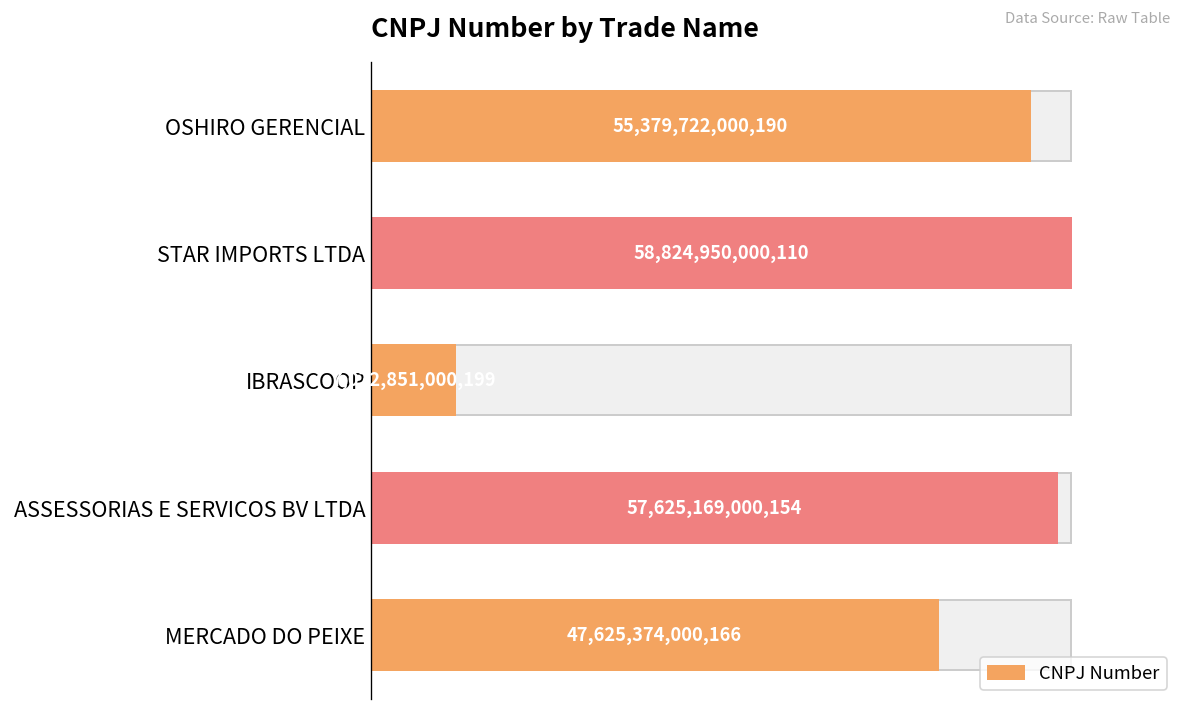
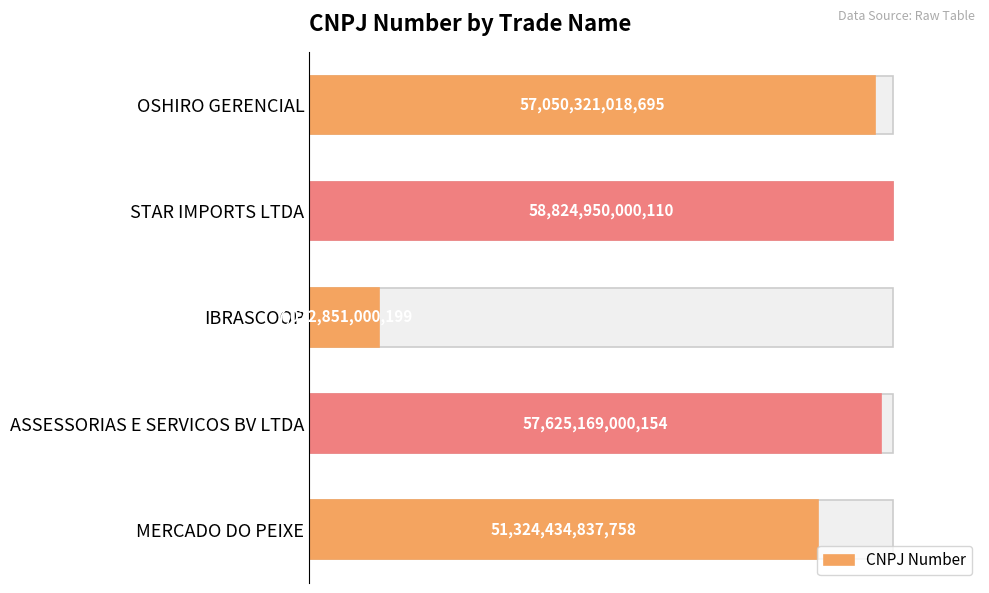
CNPJ Number, OSHIRO GERENCIAL: 55,379,722,000,190 -> 57,050,321,018,695
CNPJ Number, MERCADO DO PEIXE: 47,625,374,000,166 -> 51,324,434,837,758
